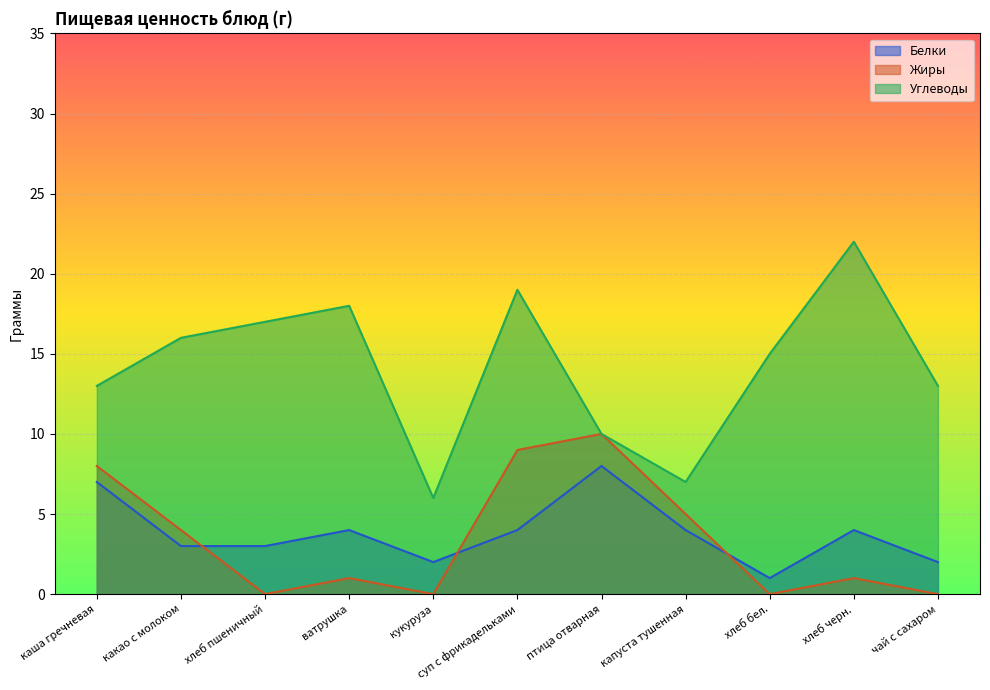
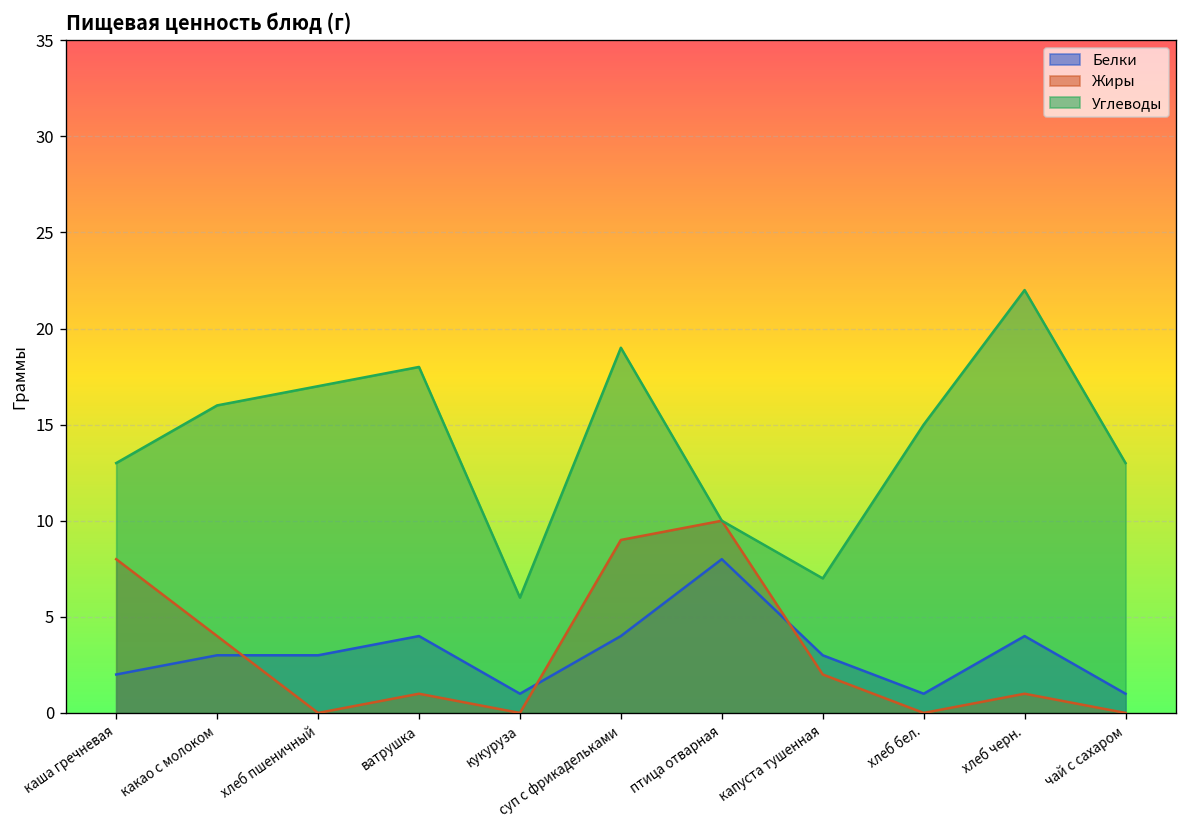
Белки, каша гречневая: 7 -> 2
Белки, кукуруза: 2 -> 1
Белки, капуста тушенная: 4 -> 3
Жиры, капуста тушенная: 5 -> 2
Белки, чай с сахаром: 2 -> 1
